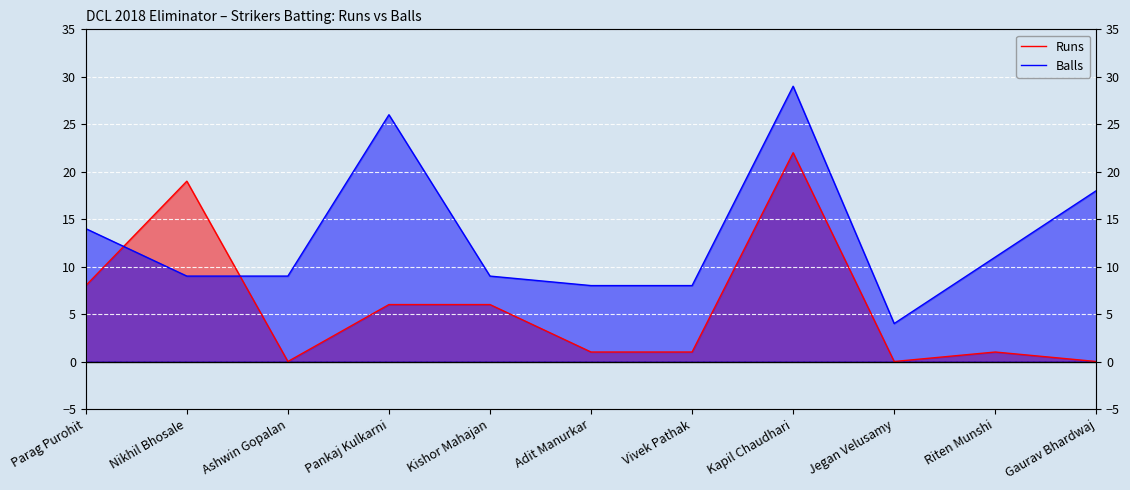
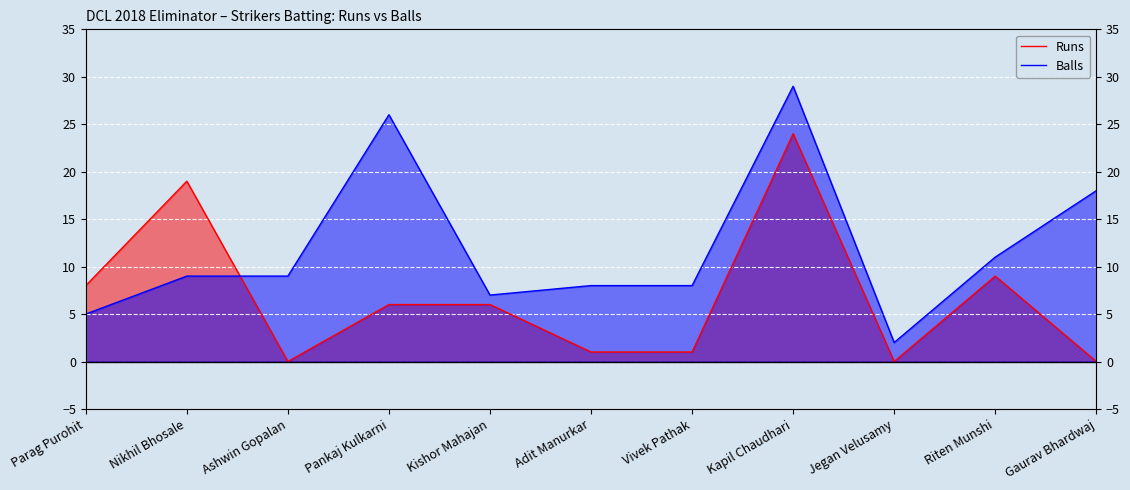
Balls, Parag Purohit: 14 -> 5
Balls, Kishor Mahajan: 9 -> 7
Runs, Kapil Chaudhari: 22 -> 24
Balls, Jegan Velusamy: 4 -> 2
Runs, Riten Munshi: 1 -> 9
